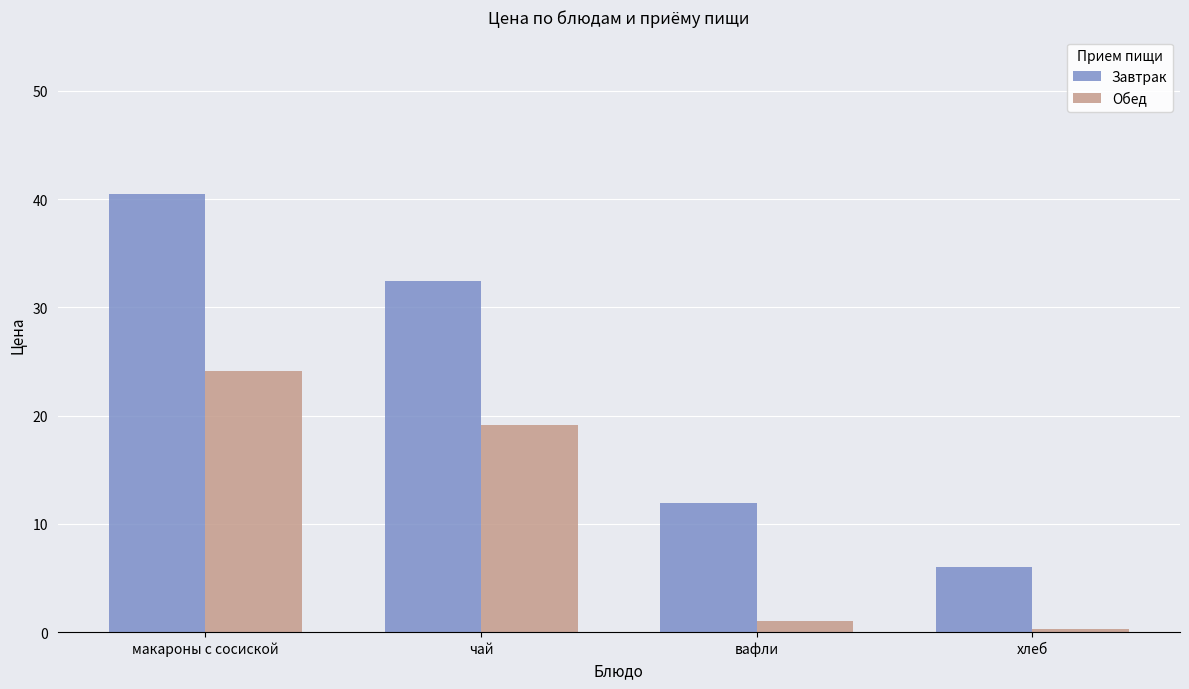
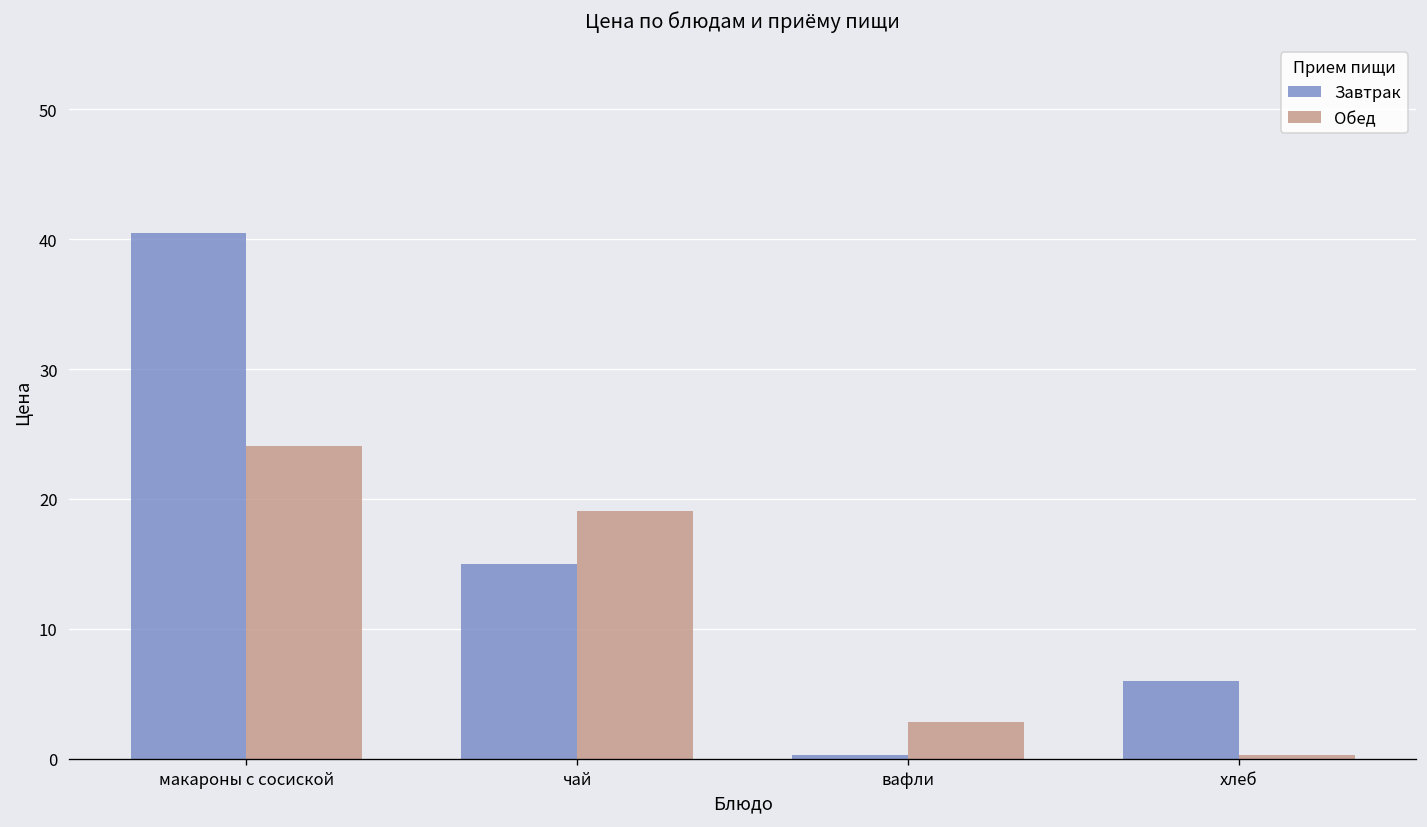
Завтрак, чай: 32.4 -> 15.0
Завтрак, вафли: 11.9 -> 0.3
Обед, вафли: 1.0 -> 2.8
